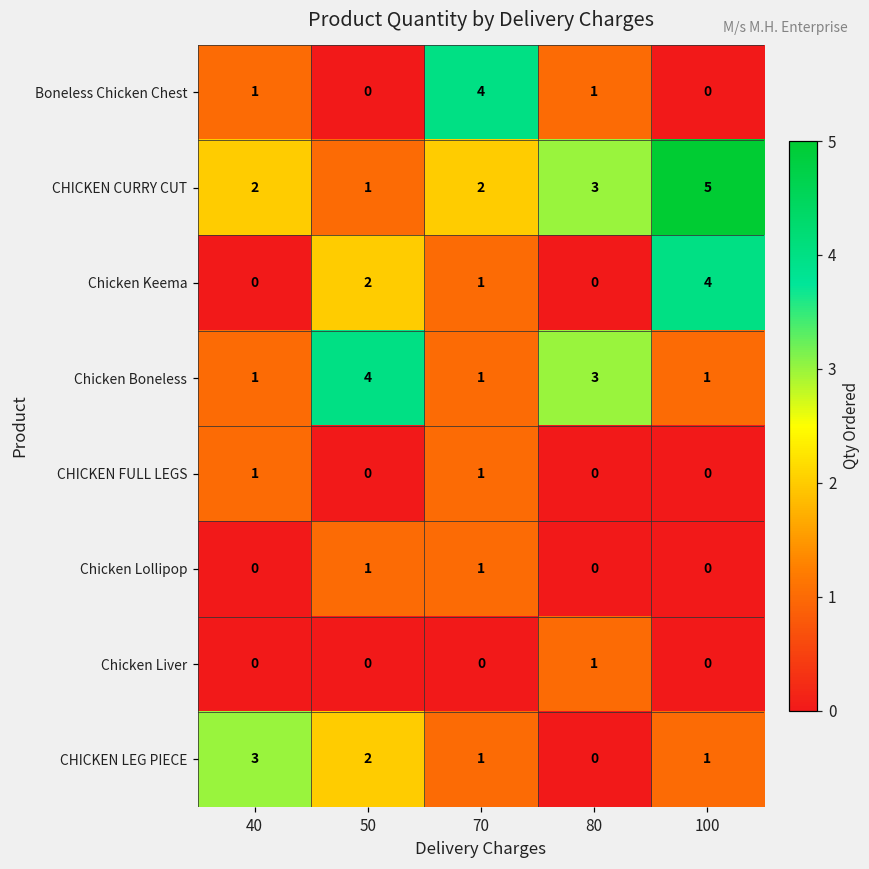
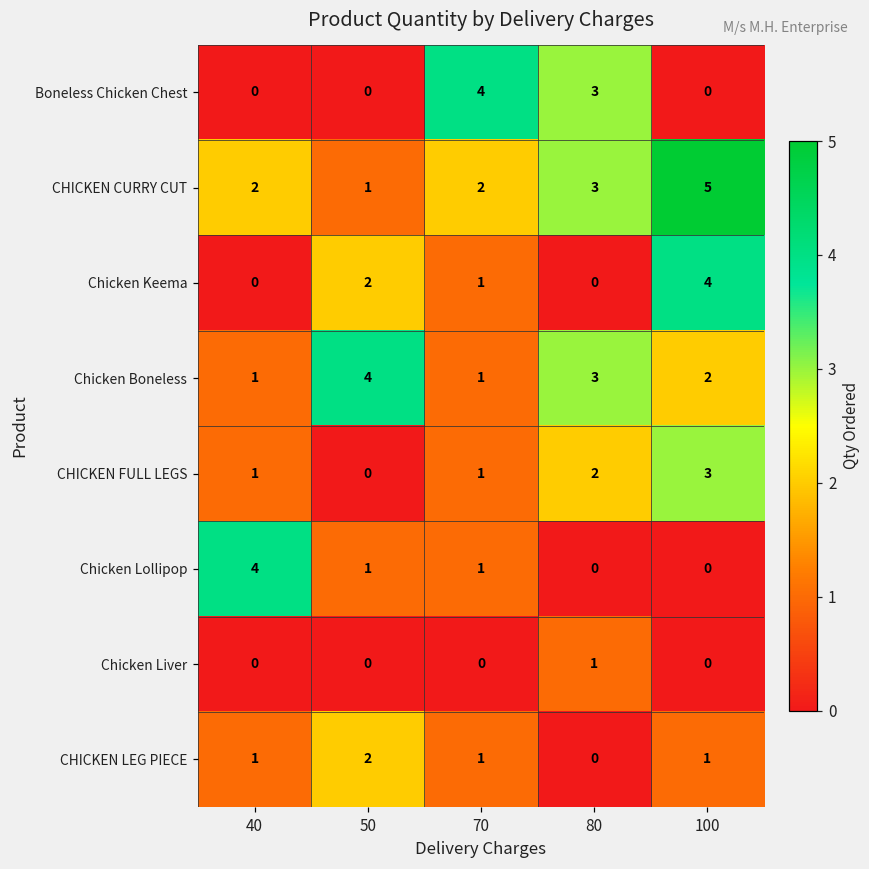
Boneless Chicken Chest, 40: 1 -> 0
Boneless Chicken Chest, 80: 1 -> 3
Chicken Boneless, 100: 1 -> 2
CHICKEN FULL LEGS, 80: 0 -> 2
CHICKEN FULL LEGS, 100: 0 -> 3
Chicken Lollipop, 40: 0 -> 4
CHICKEN LEG PIECE, 40: 3 -> 1
